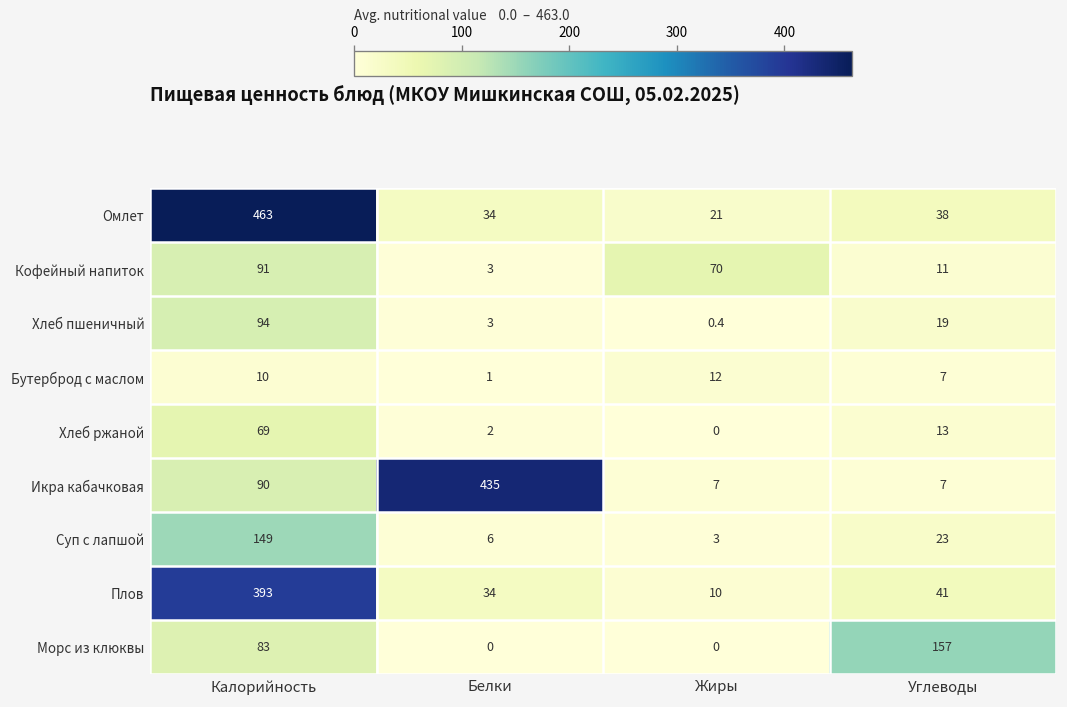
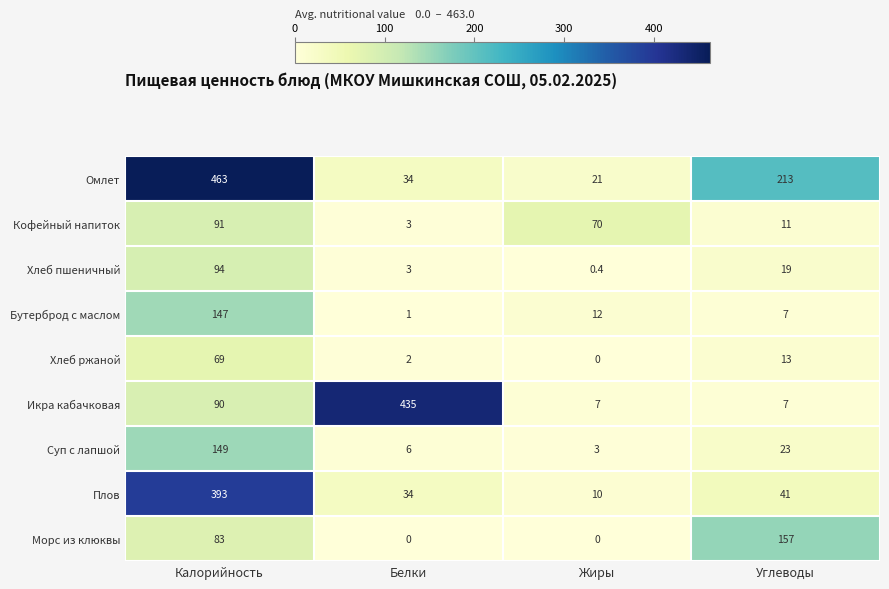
Омлет, Углеводы: 38 -> 213
Бутерброд с маслом, Калорийность: 10 -> 147
